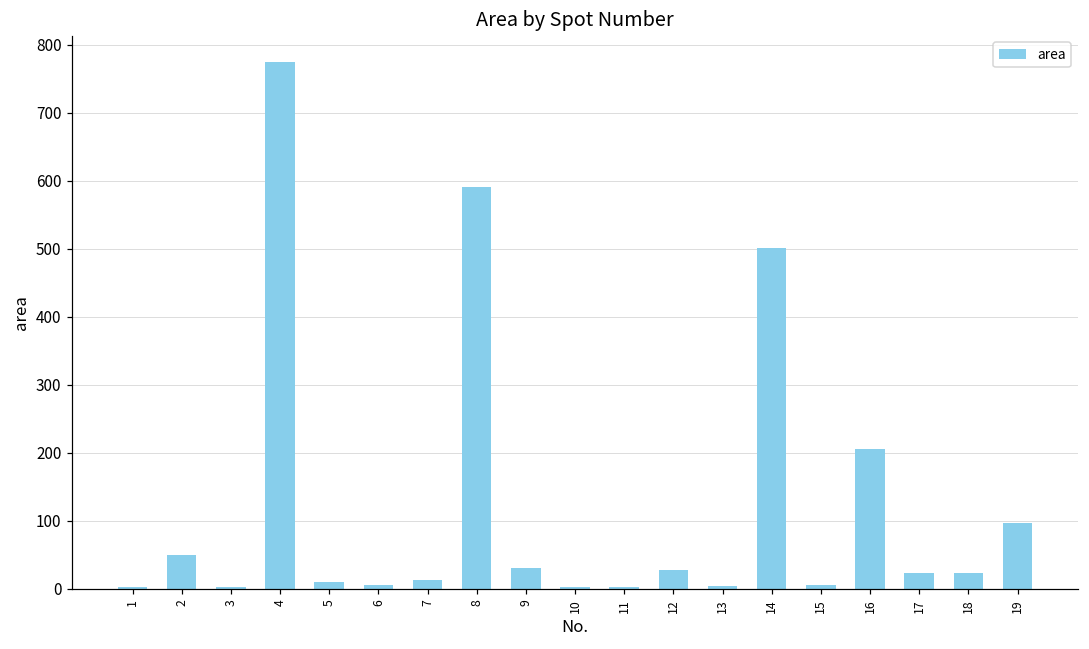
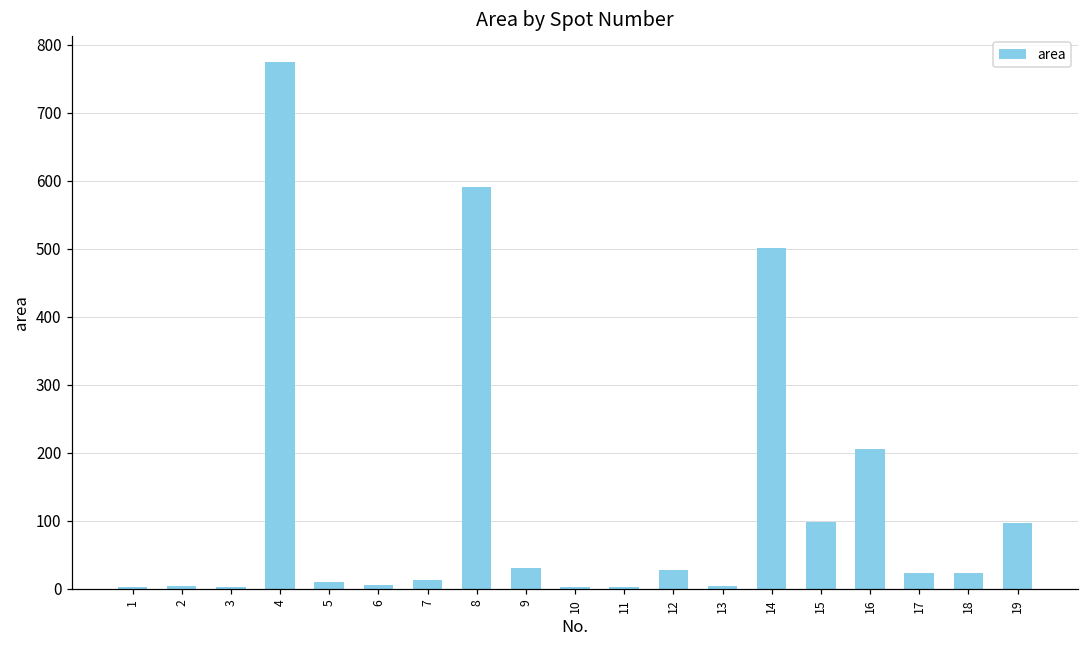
2: 50 -> 0
15: 10 -> 100
